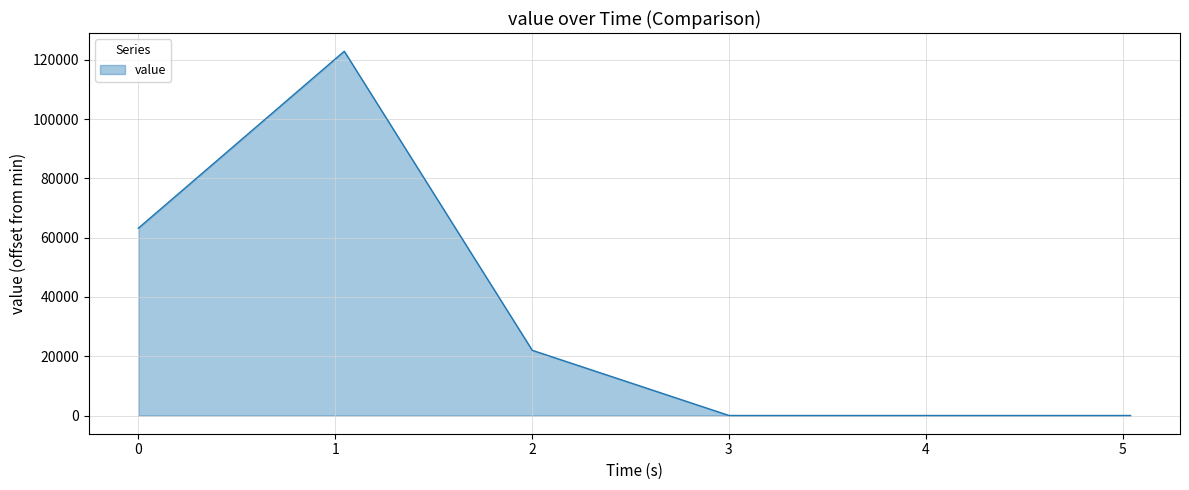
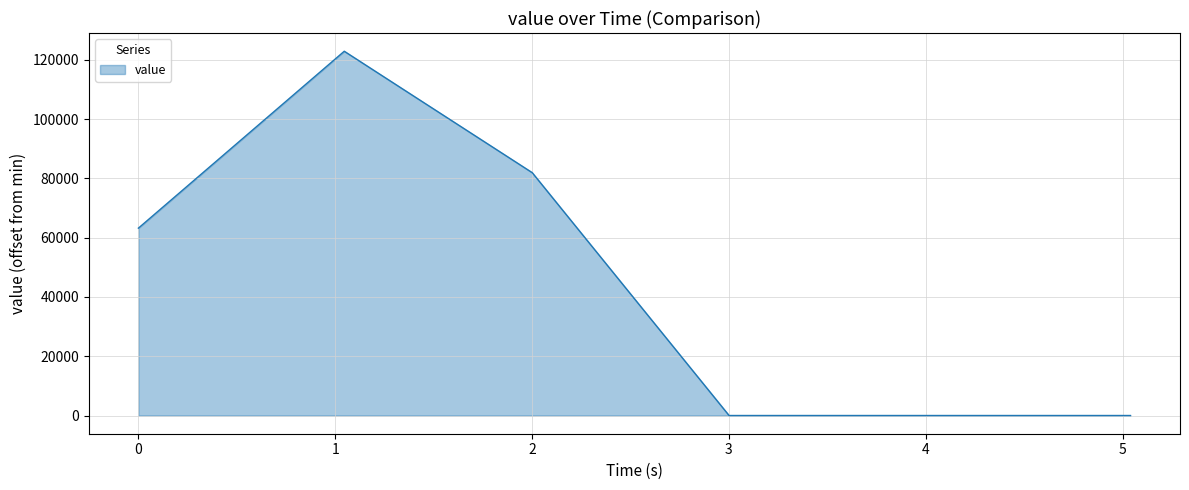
2: 22000 -> 82000
